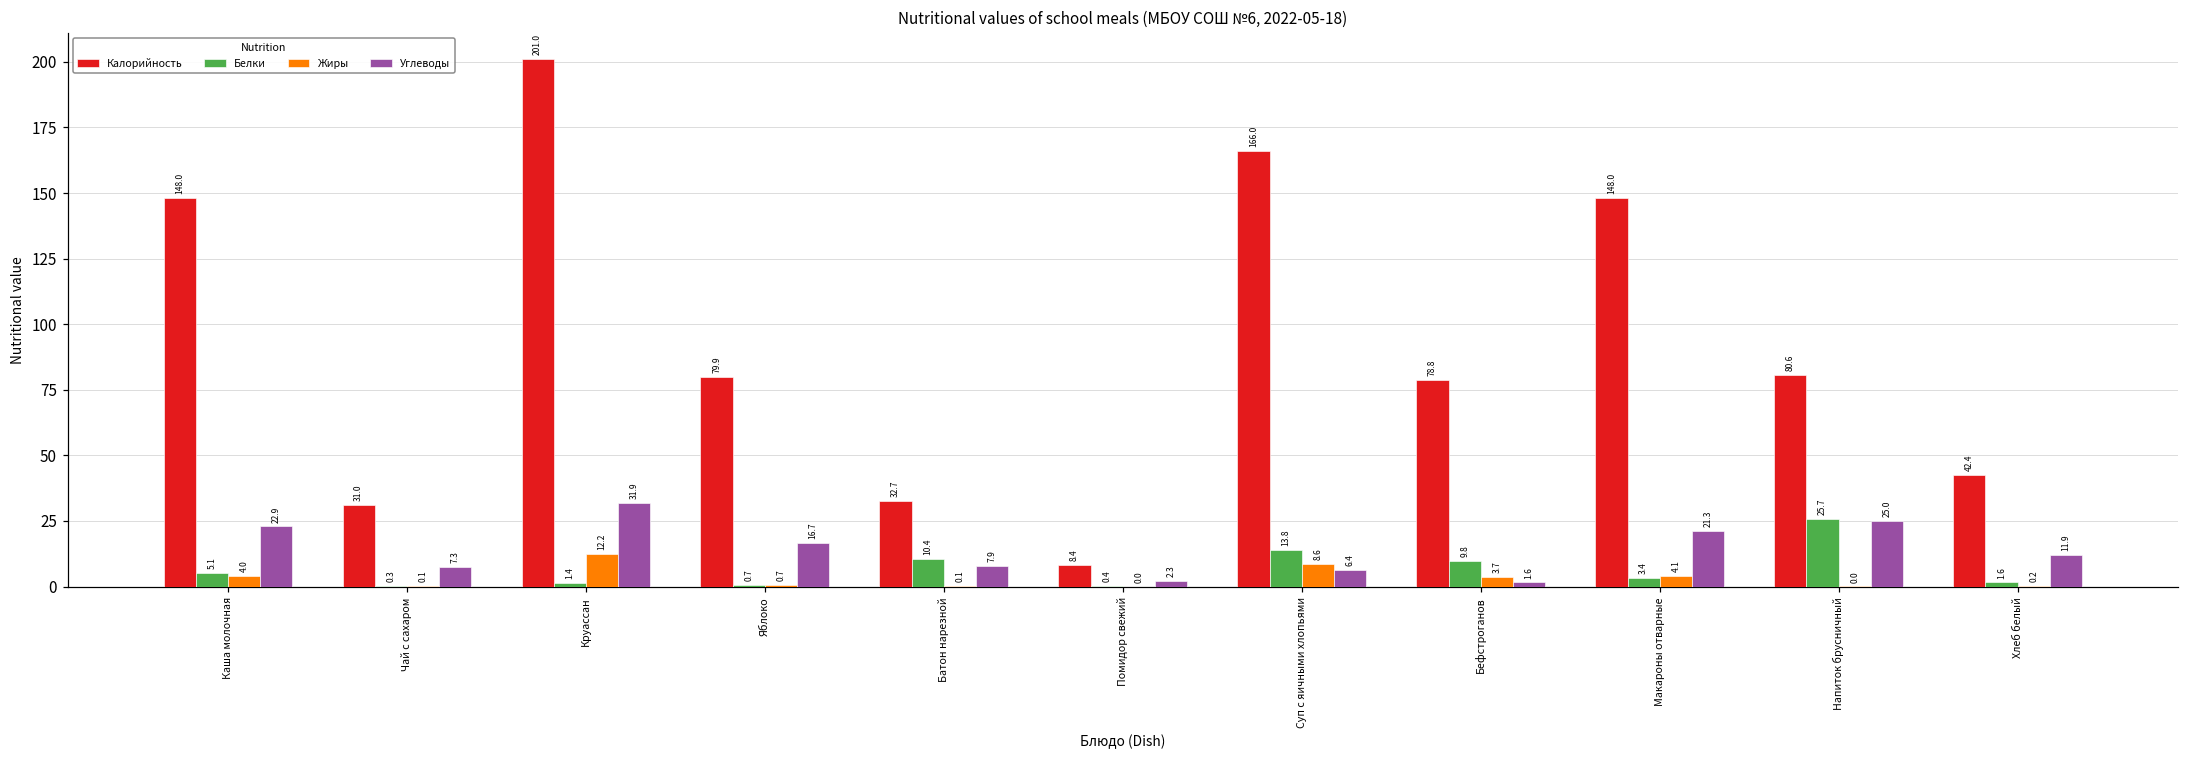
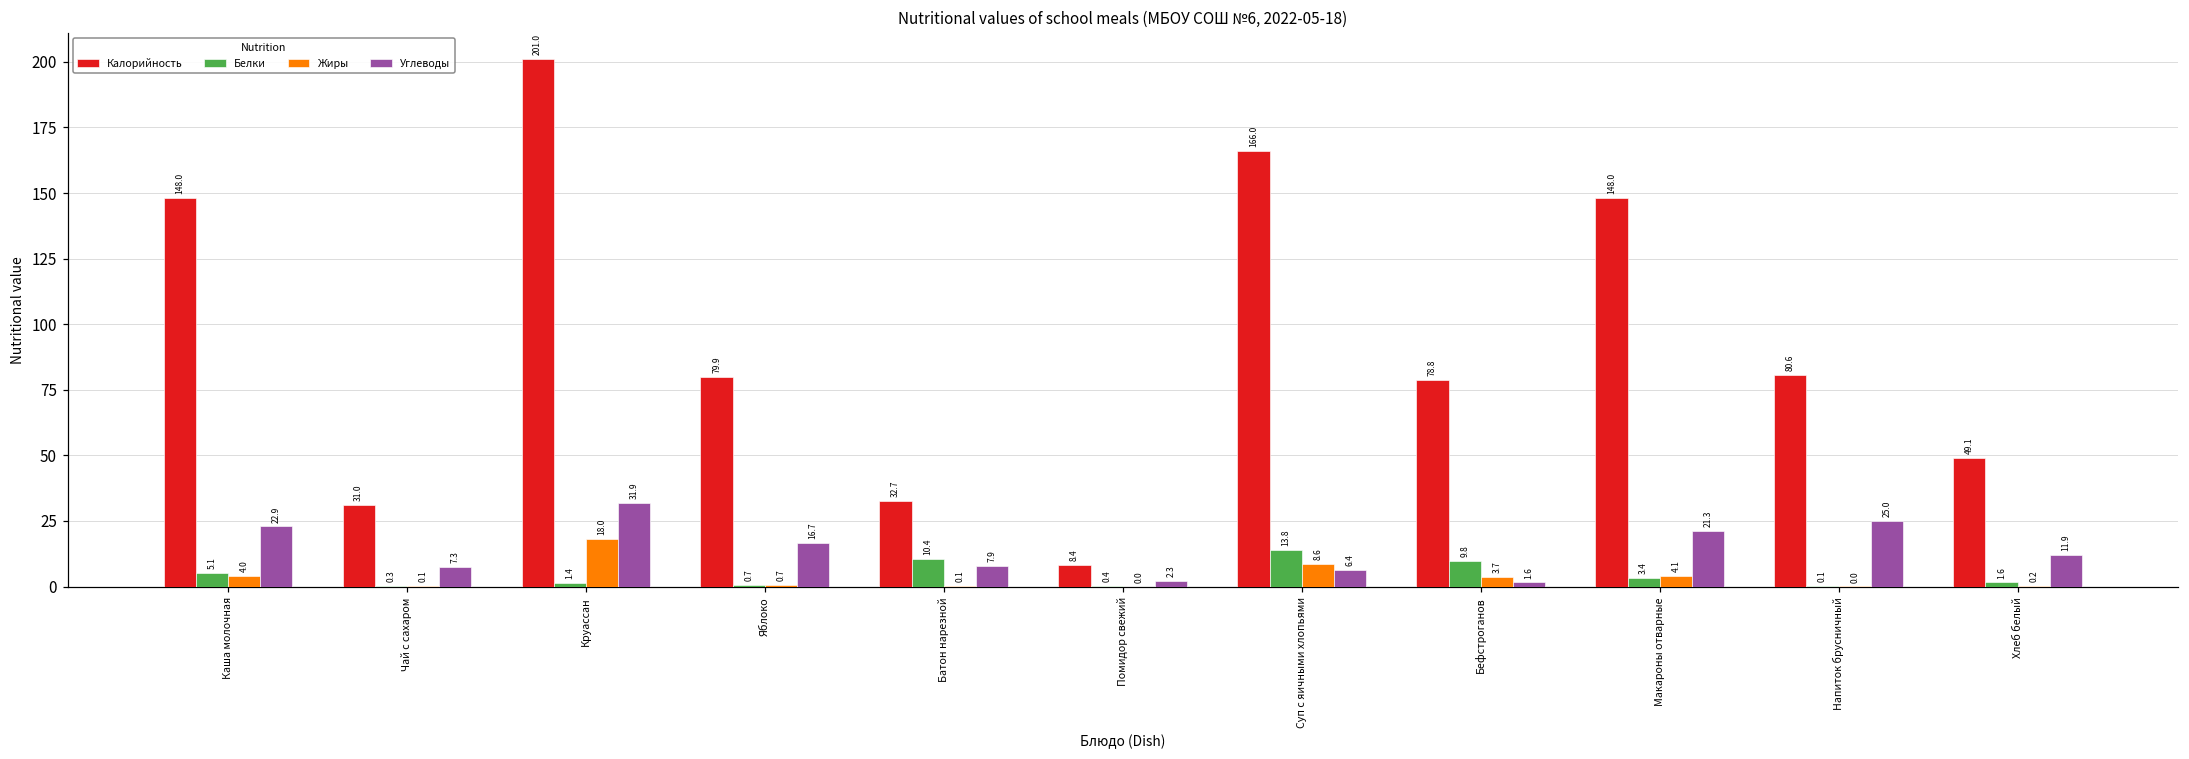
Жиры, Круассан: 12.2 -> 18.0
Белки, Напиток брусничный: 25.7 -> 0.1
Калорийность, Хлеб белый: 42.4 -> 49.1
